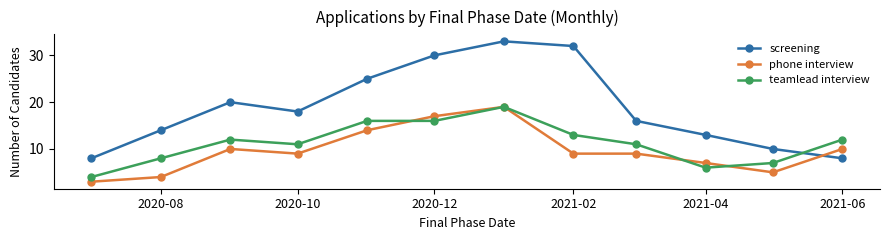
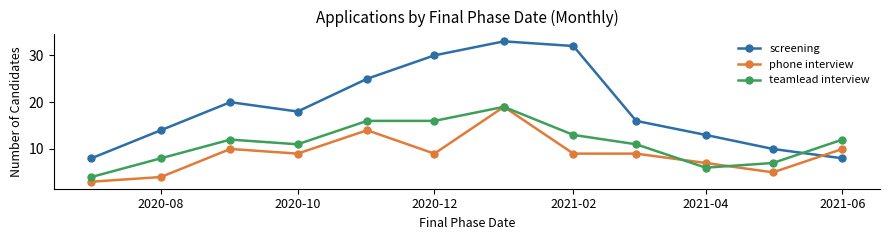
phone interview, 2020-12: 17 -> 9
